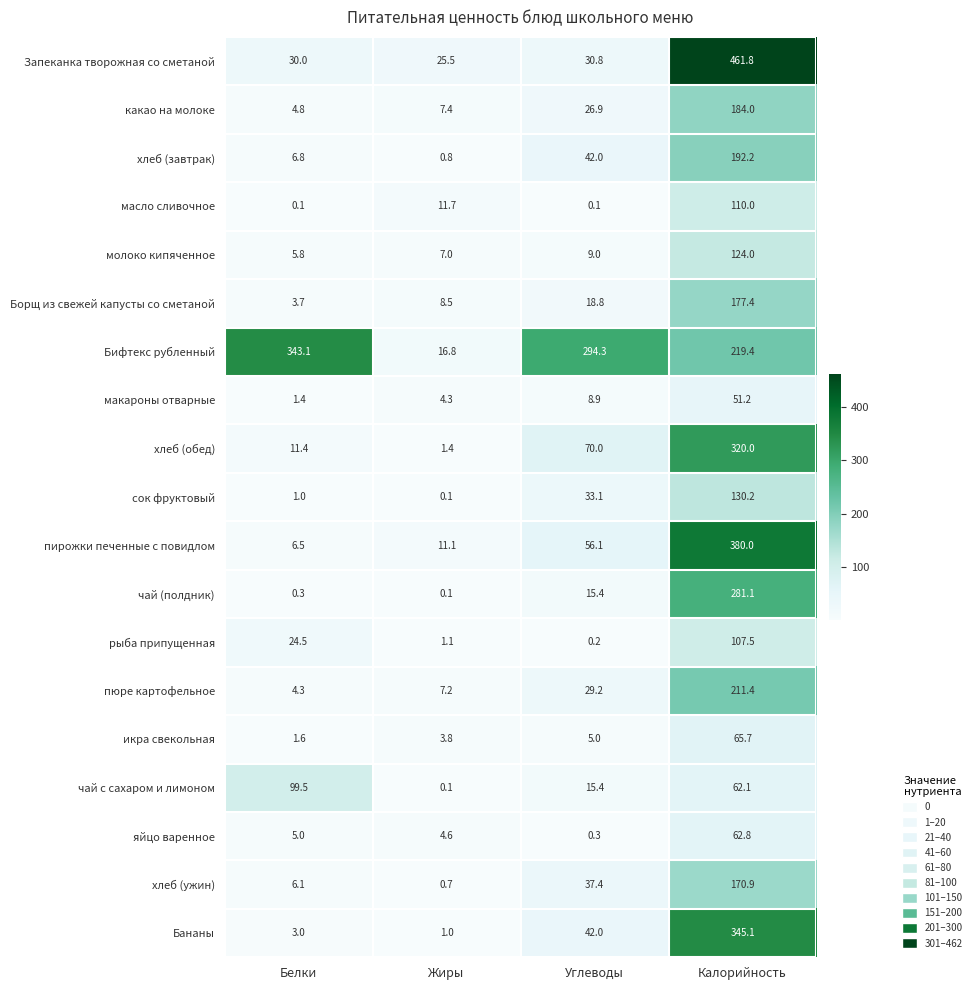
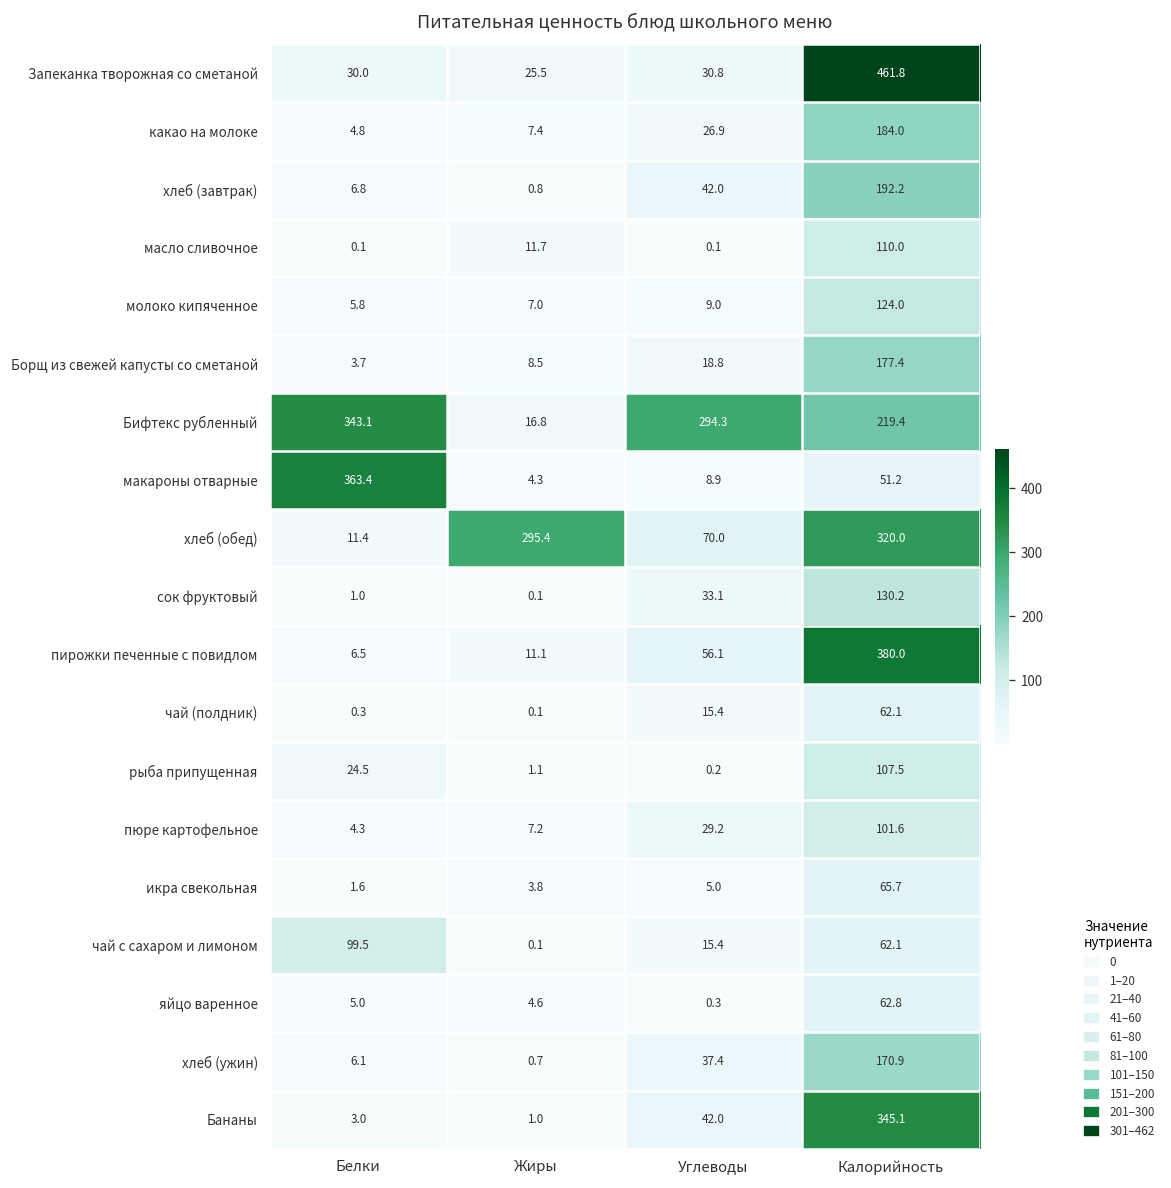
макароны отварные, Белки: 1.4 -> 363.4
хлеб (обед), Жиры: 1.4 -> 295.4
чай (полдник), Калорийность: 281.1 -> 62.1
пюре картофельное, Калорийность: 211.4 -> 101.6
